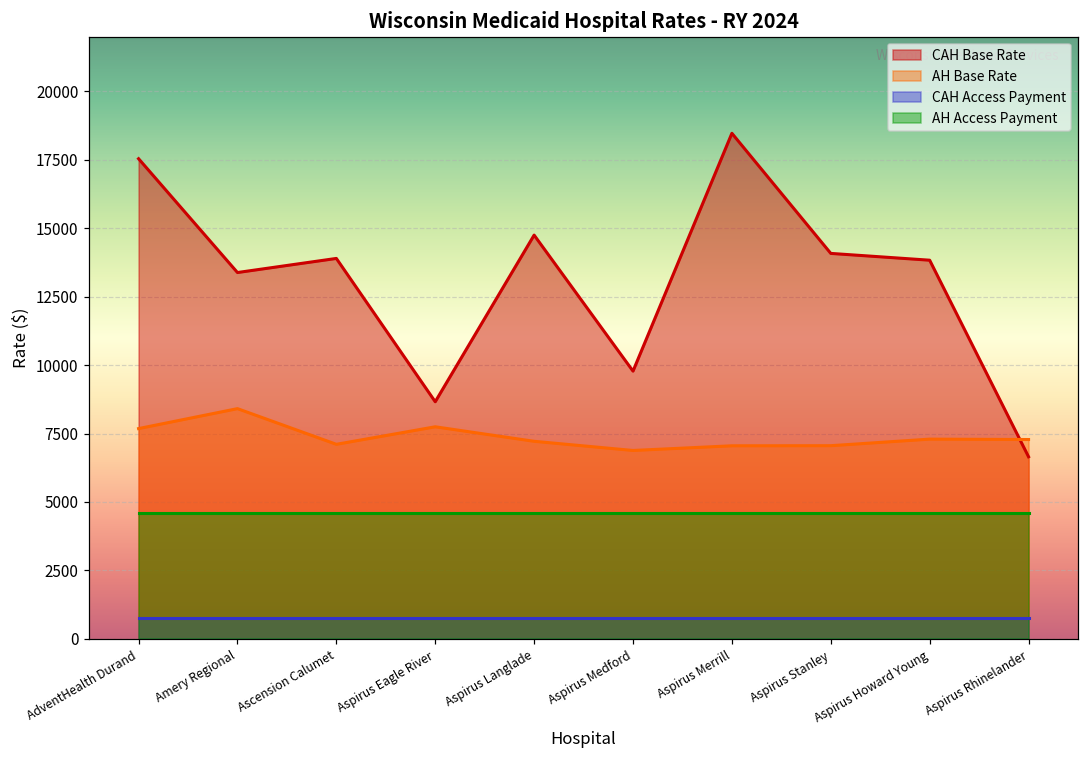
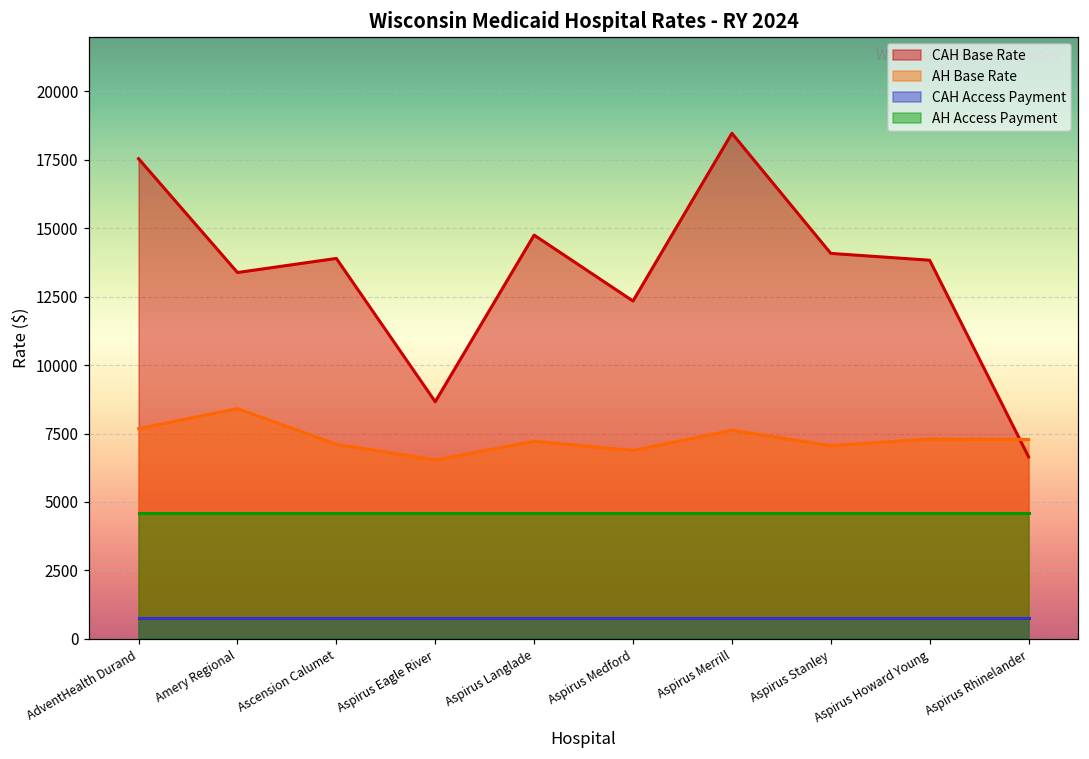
AH Base Rate, Aspirus Eagle River: 7700 -> 6500
CAH Base Rate, Aspirus Medford: 9800 -> 12300
AH Base Rate, Aspirus Merrill: 7100 -> 7600
